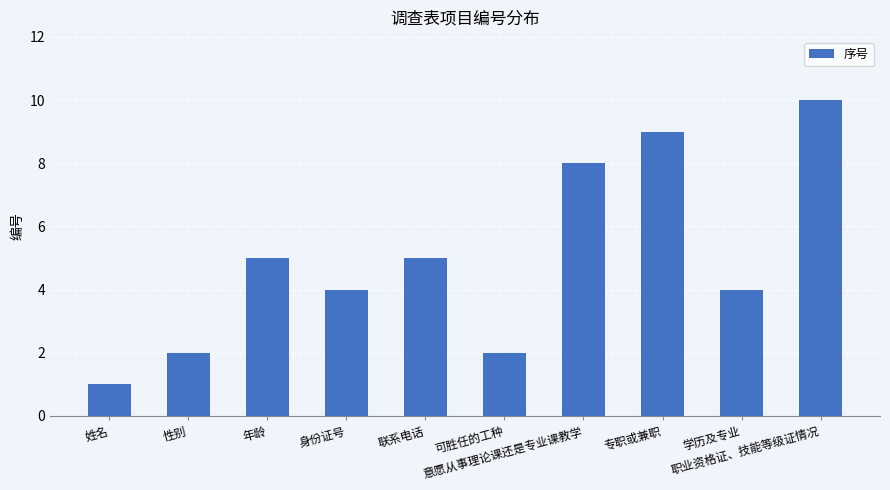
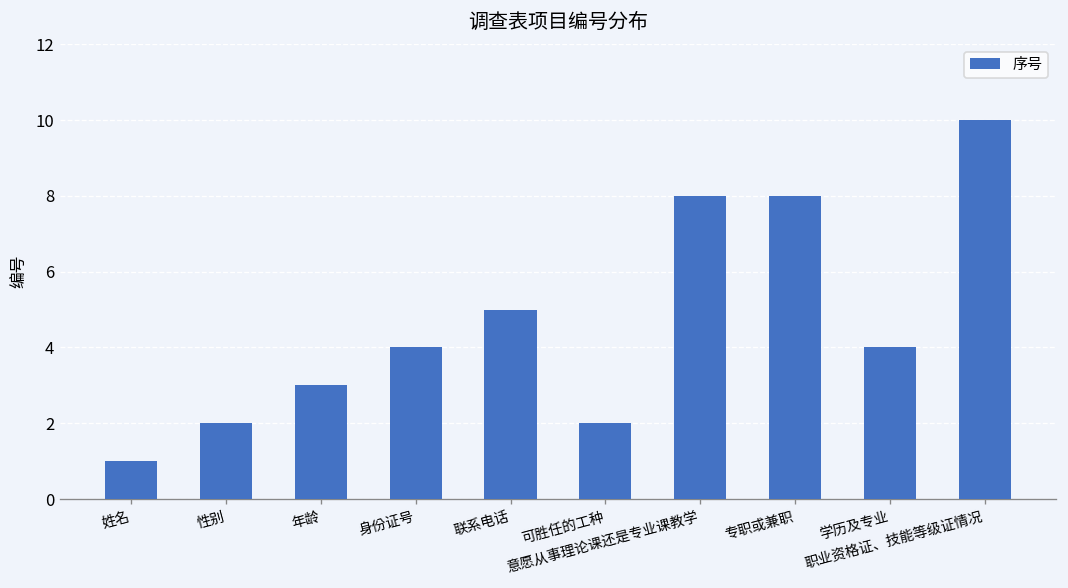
年龄: 5 -> 3
专职或兼职: 9 -> 8
